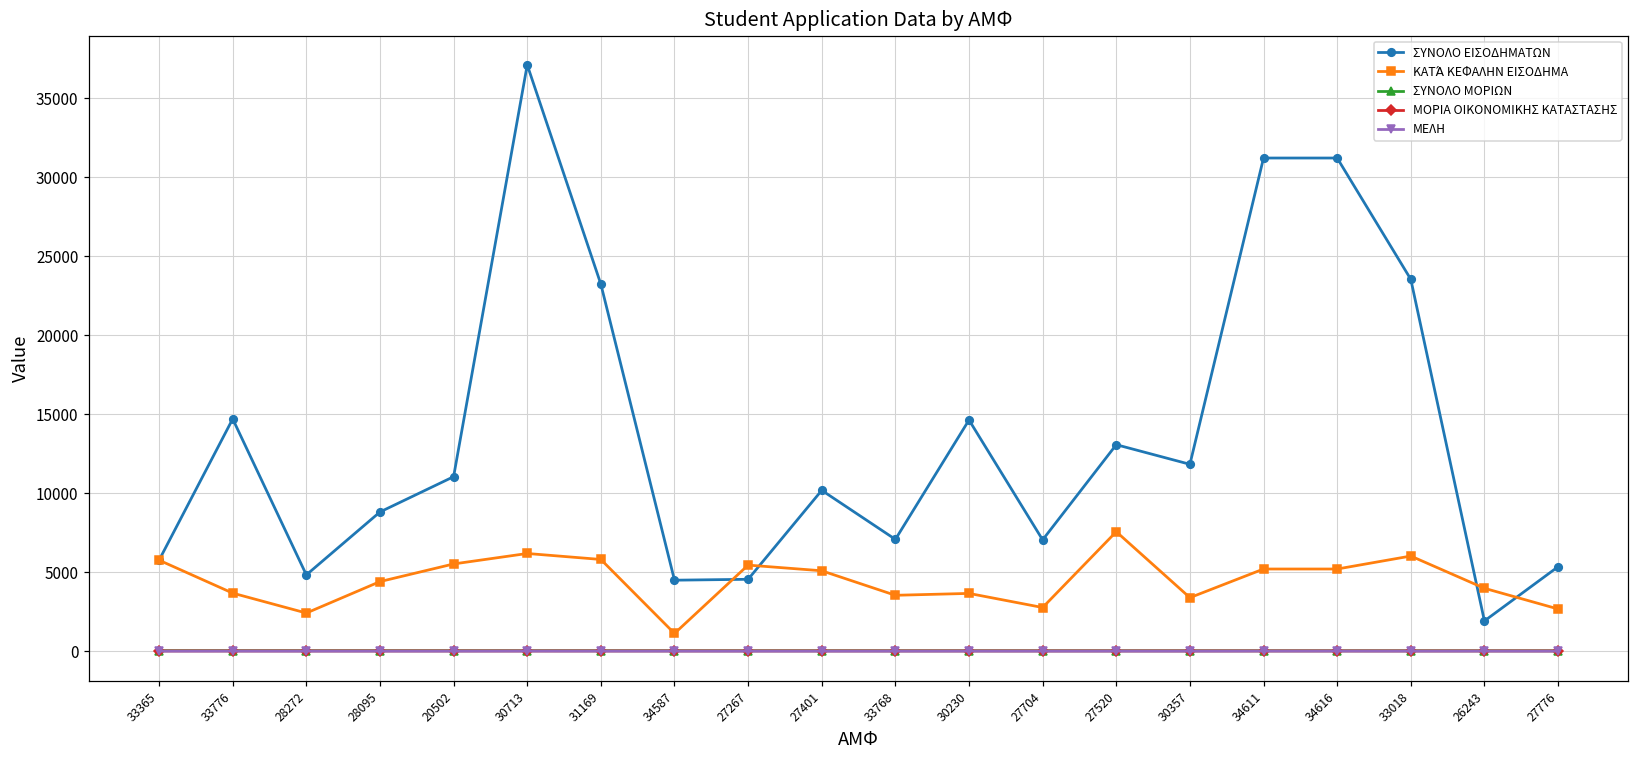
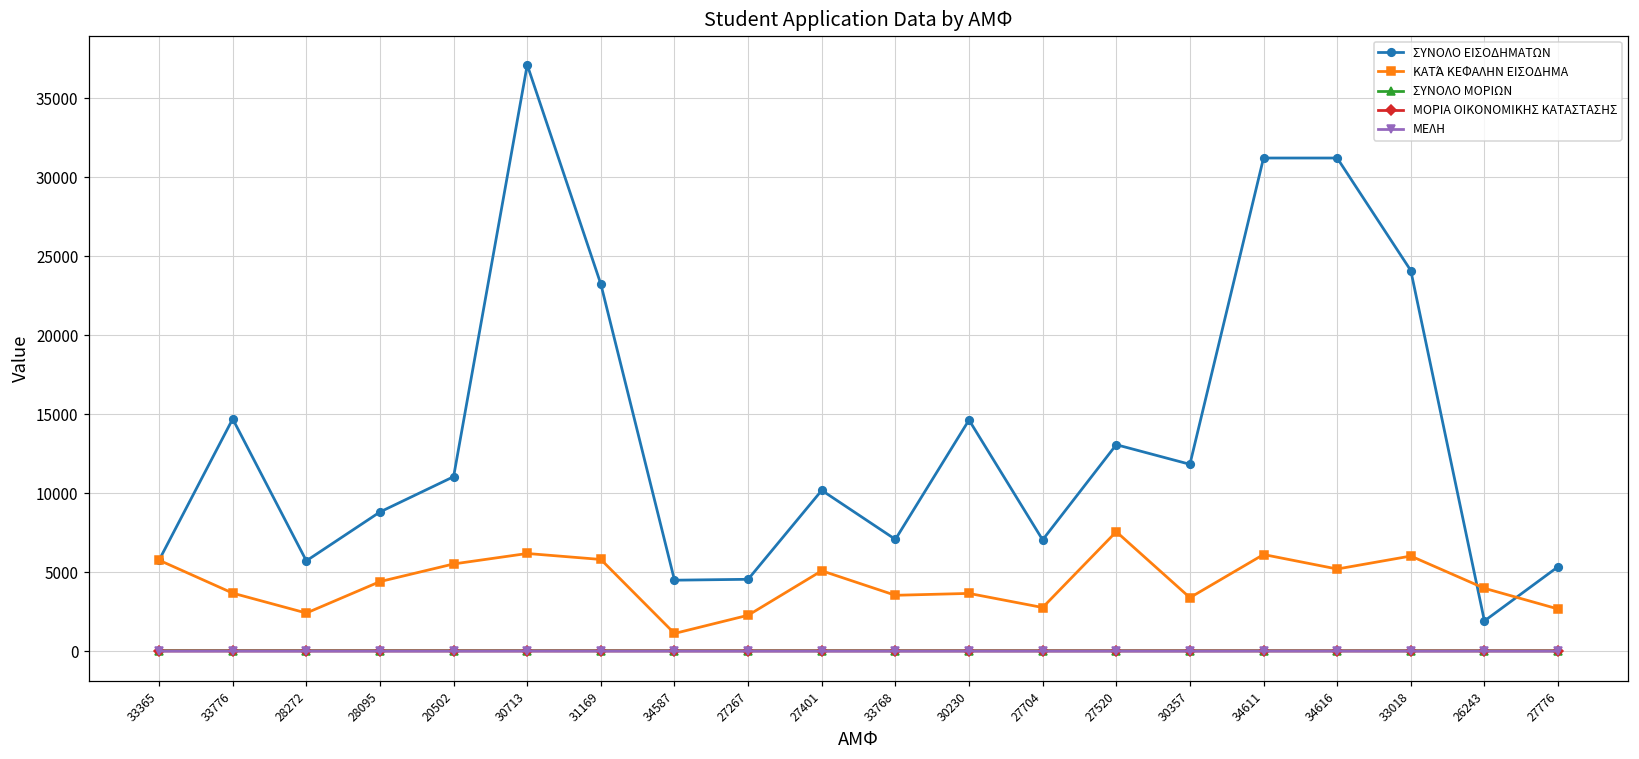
ΣΥΝΟΛΟ ΕΙΣΟΔΗΜΑΤΩΝ, 28272: 4800 -> 5700
ΚΑΤΆ ΚΕΦΑΛΗΝ ΕΙΣΟΔΗΜΑ, 27267: 5400 -> 2300
ΚΑΤΆ ΚΕΦΑΛΗΝ ΕΙΣΟΔΗΜΑ, 34611: 5200 -> 6100
ΣΥΝΟΛΟ ΕΙΣΟΔΗΜΑΤΩΝ, 33018: 23500 -> 24100
